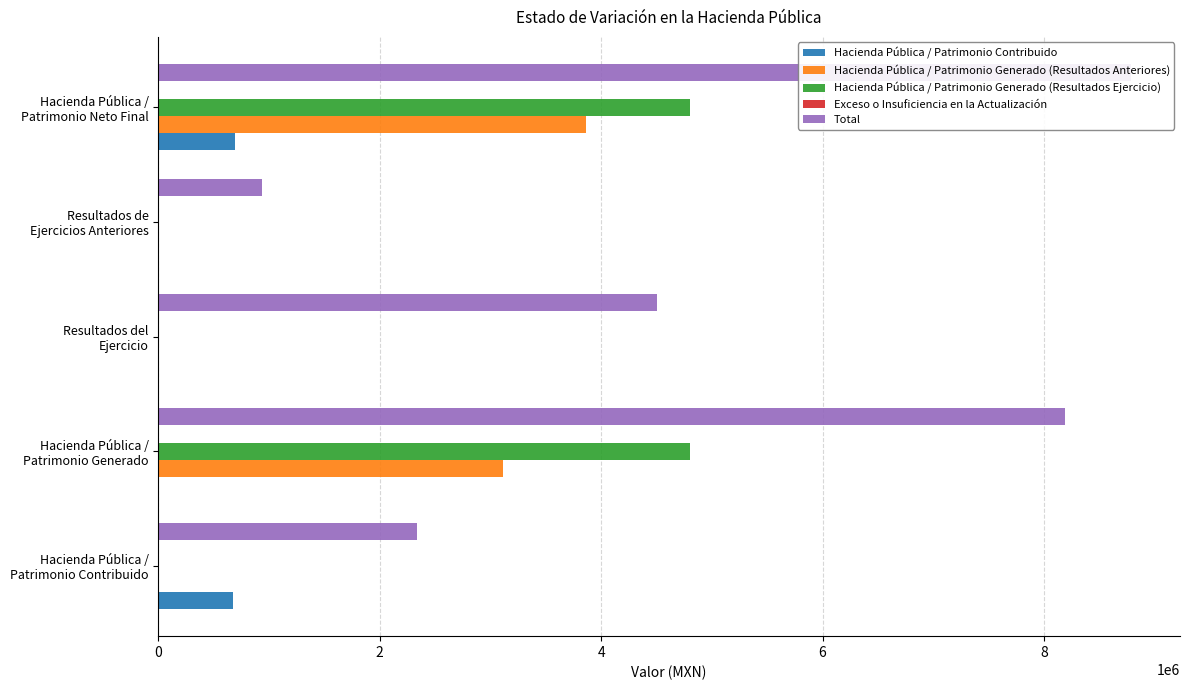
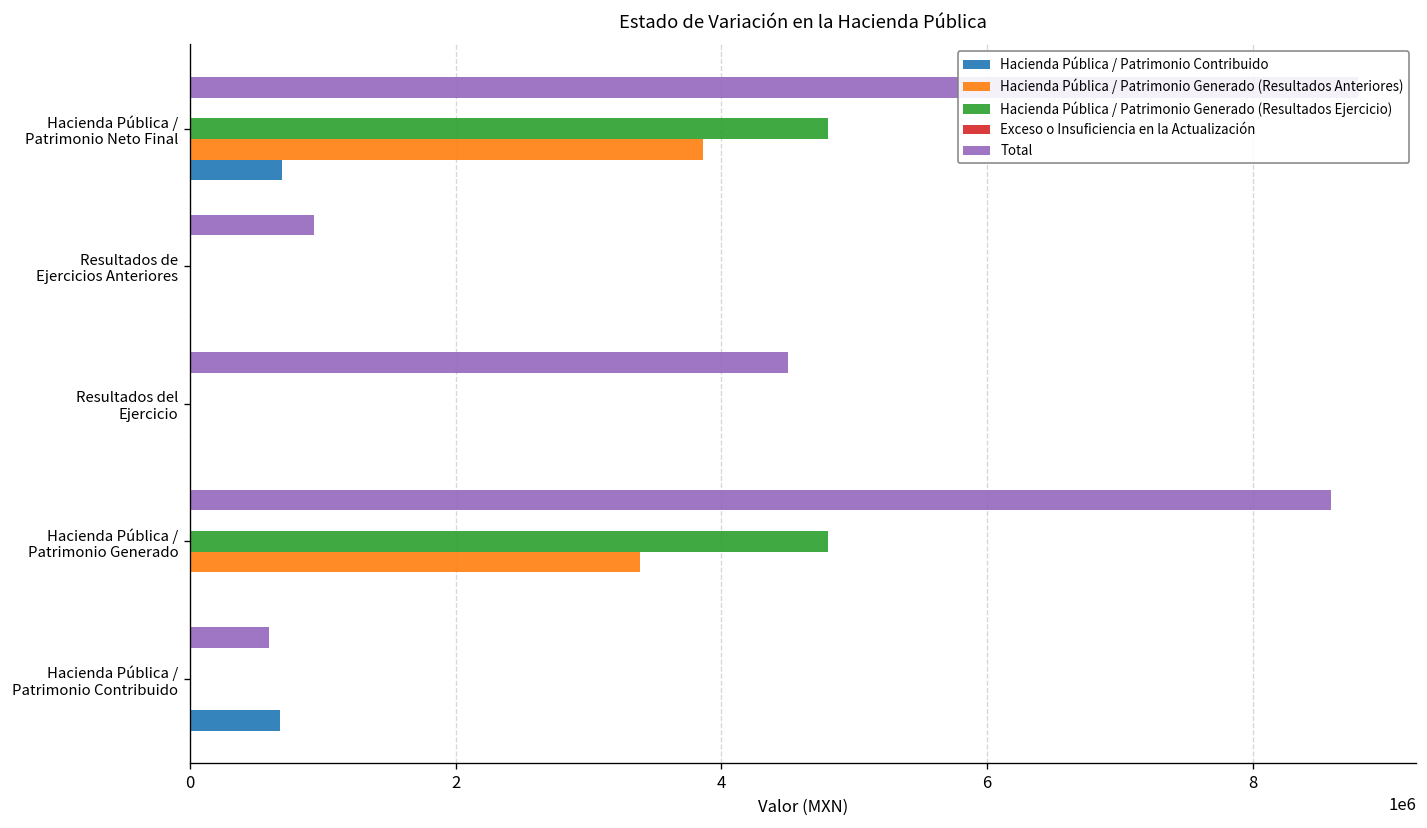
Total, Hacienda Pública / Patrimonio Generado: 8190000 -> 8590000
Hacienda Pública / Patrimonio Generado (Resultados Anteriores), Hacienda Pública / Patrimonio Generado: 3110000 -> 3390000
Total, Hacienda Pública / Patrimonio Contribuido: 2340000 -> 600000
